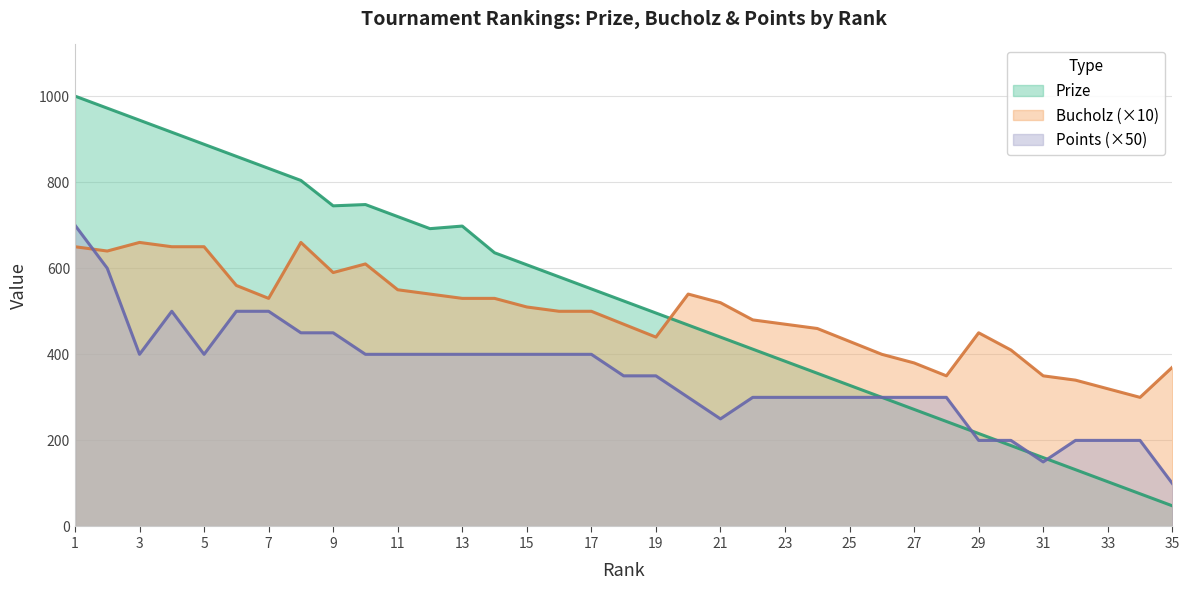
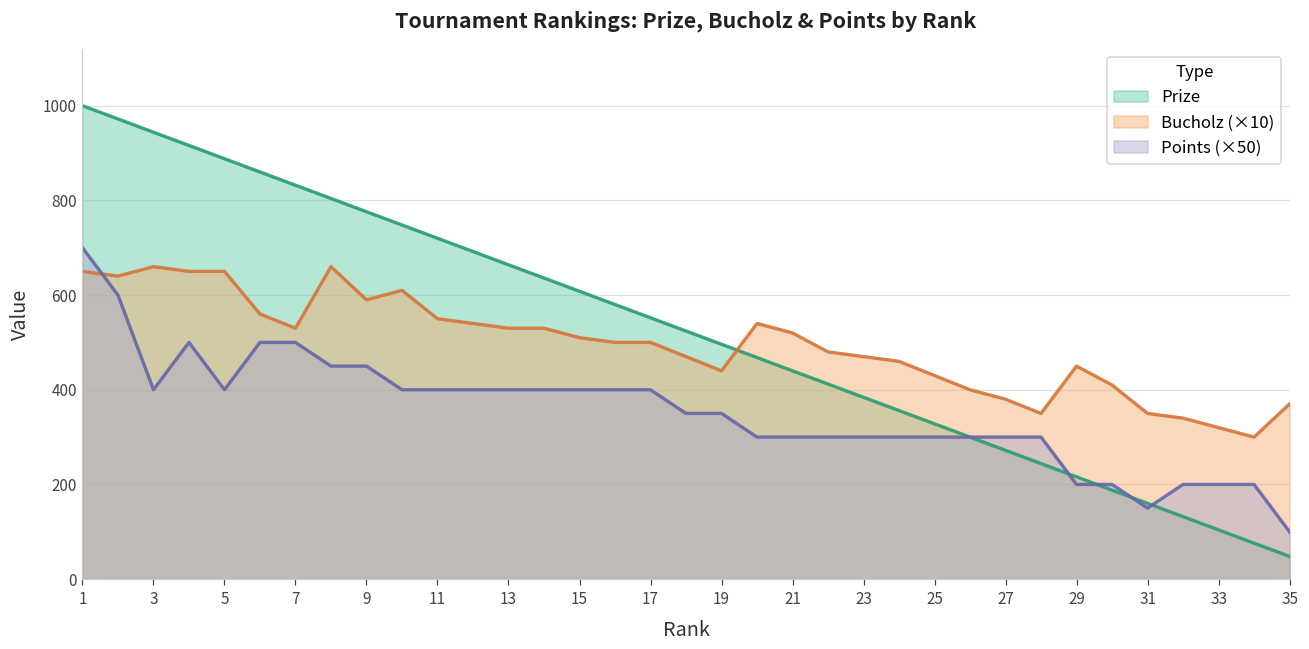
Prize, 9: 750 -> 780
Prize, 13: 700 -> 660
Points (×50), 21: 250 -> 300
